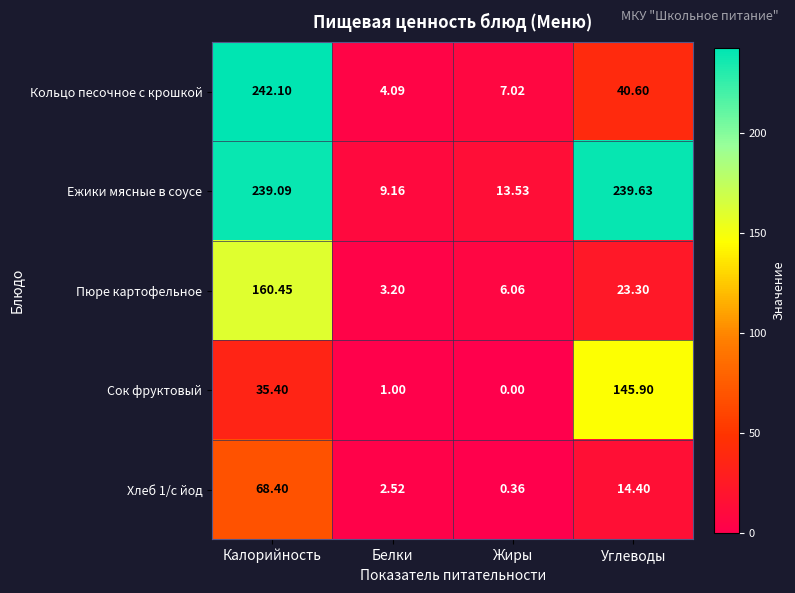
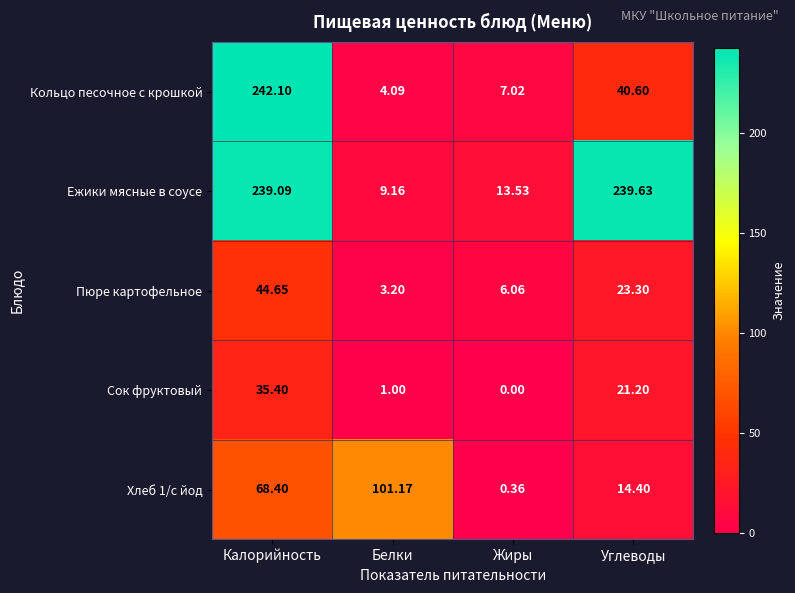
Пюре картофельное, Калорийность: 160.45 -> 44.65
Сок фруктовый, Углеводы: 145.90 -> 21.20
Хлеб 1/с йод, Белки: 2.52 -> 101.17
